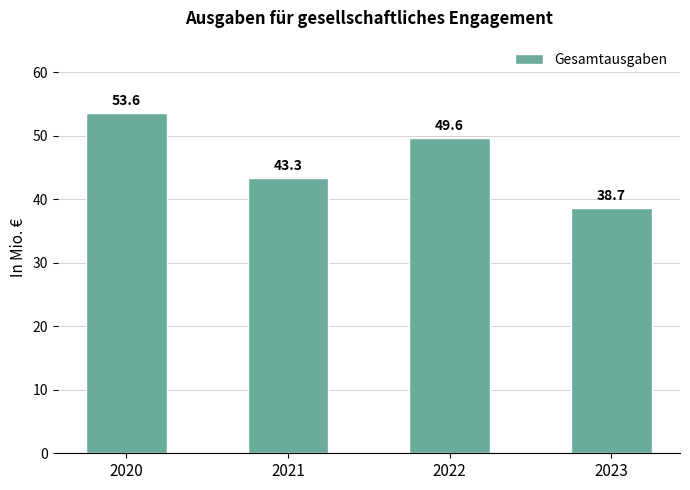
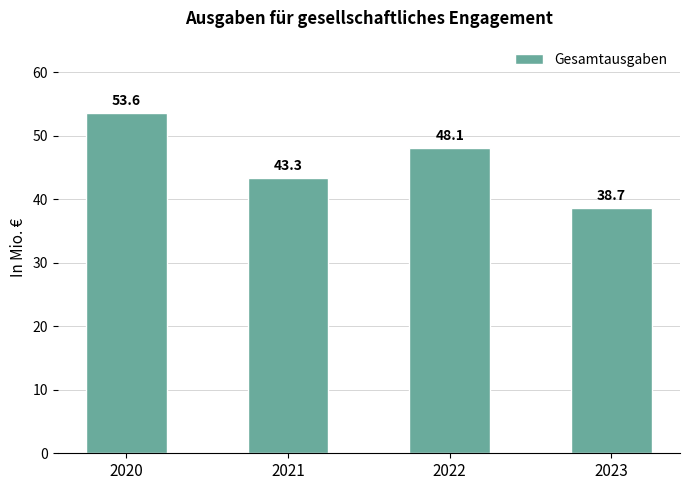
2022: 49.6 -> 48.1
